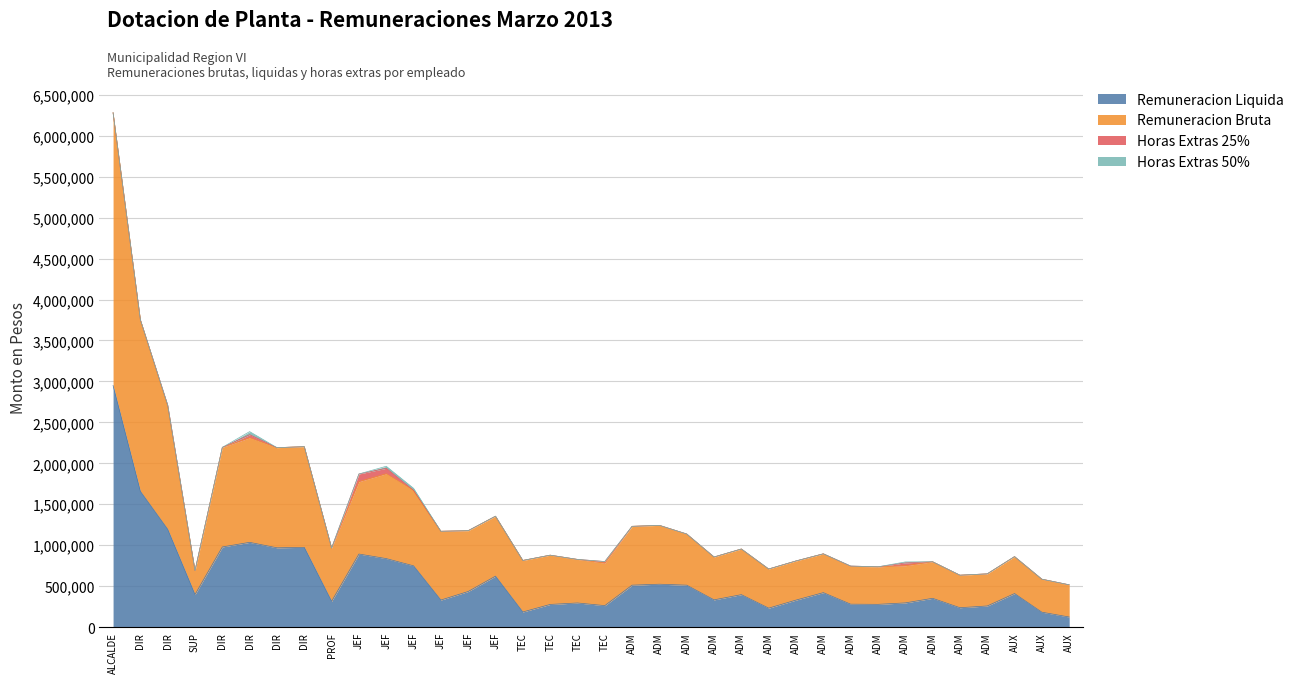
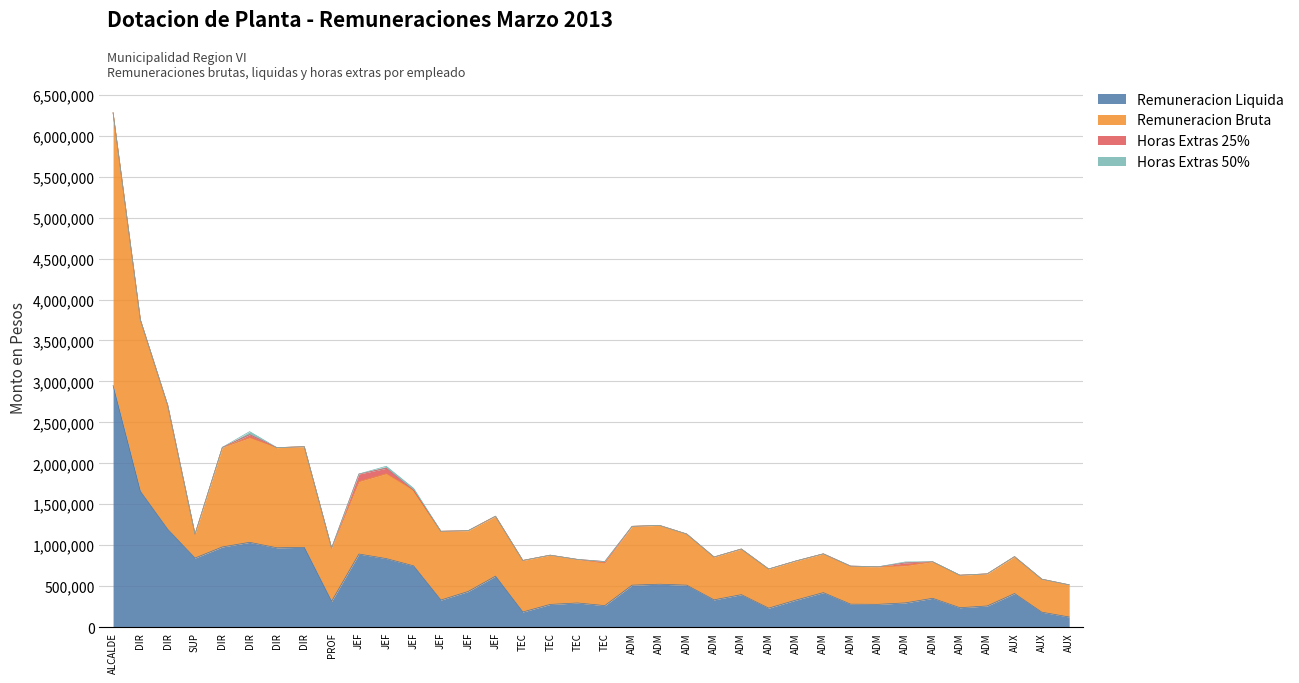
Remuneracion Liquida, SUP: 400,000 -> 800,000
